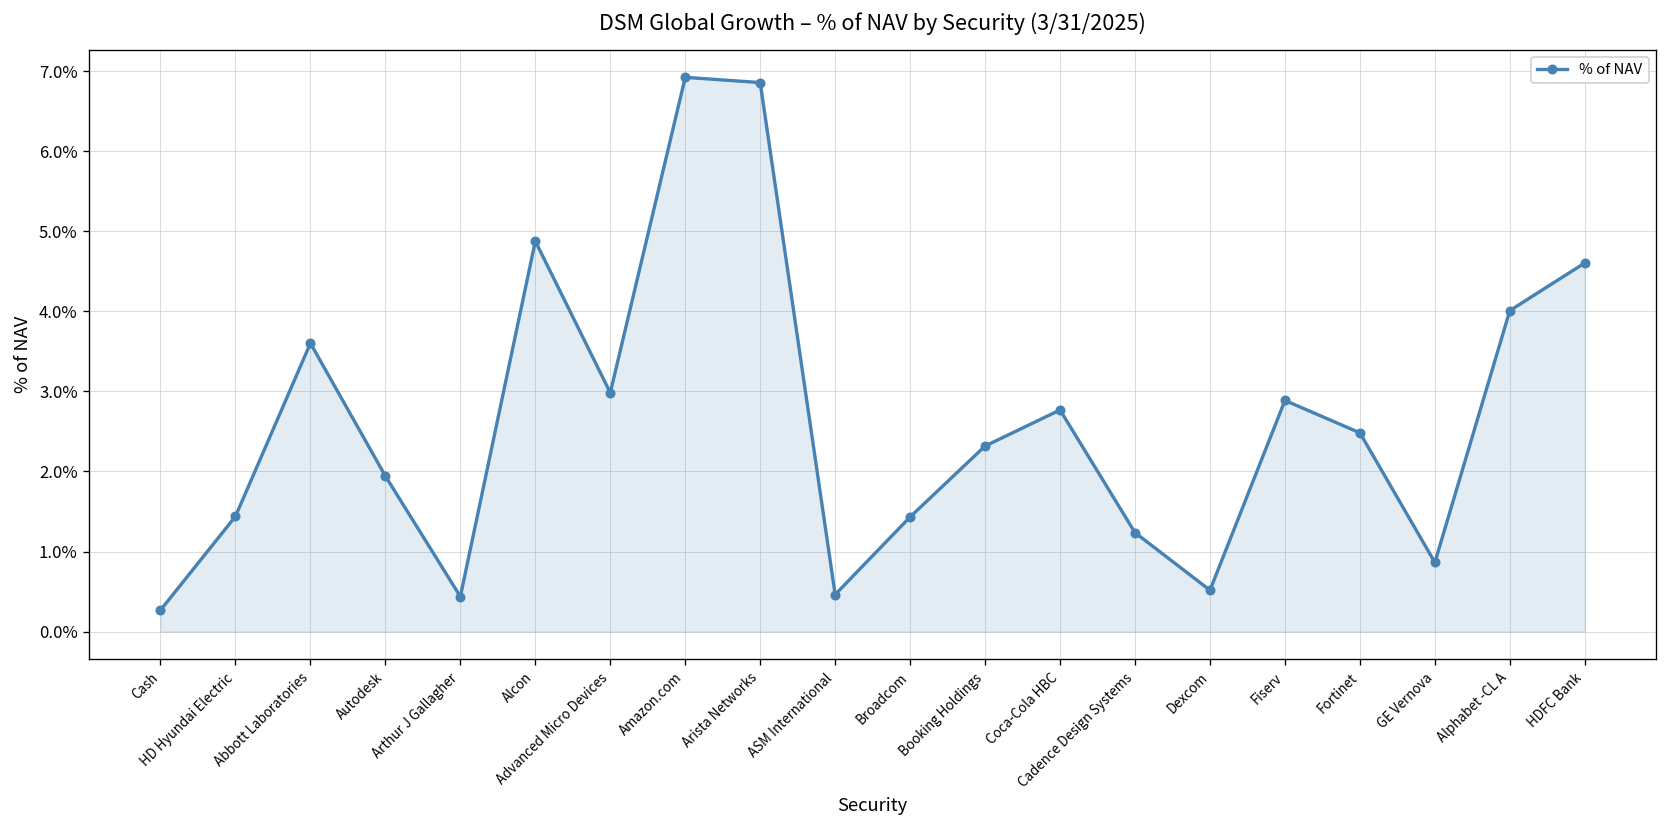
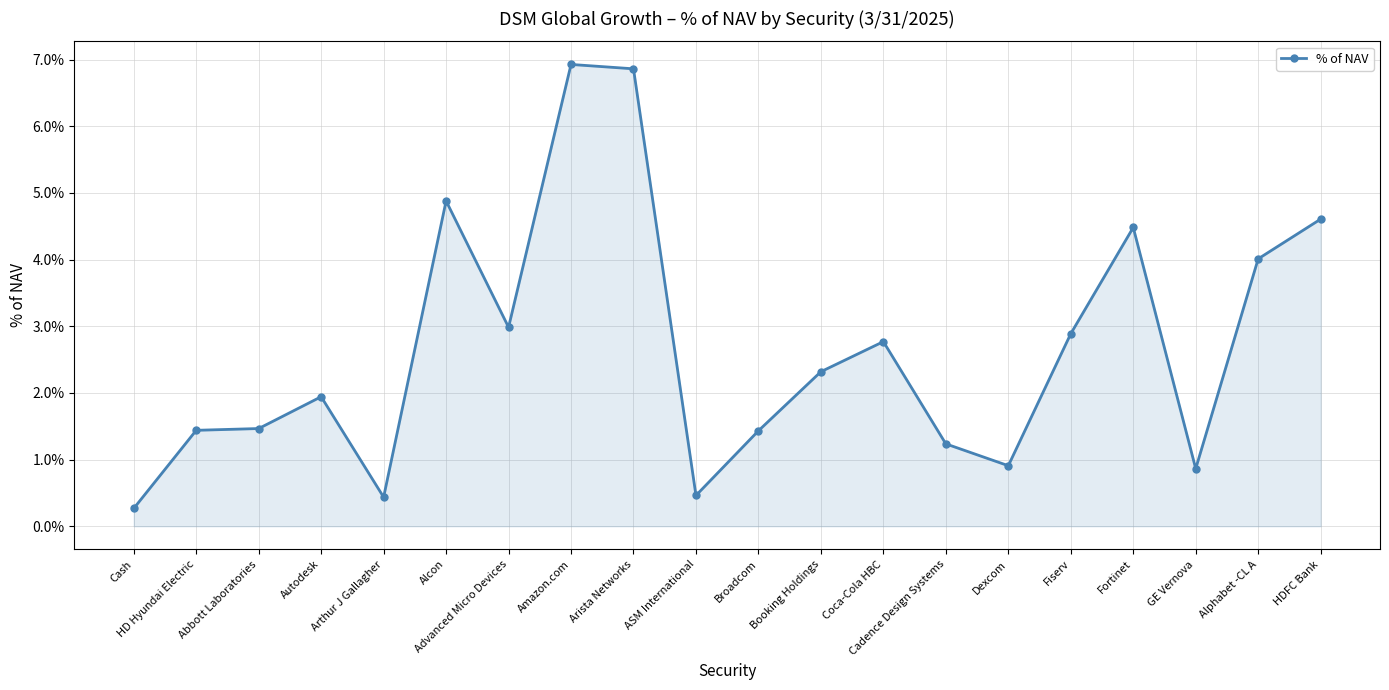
Abbott Laboratories: 3.6% -> 1.5%
Dexcom: 0.5% -> 0.9%
Fortinet: 2.5% -> 4.5%
